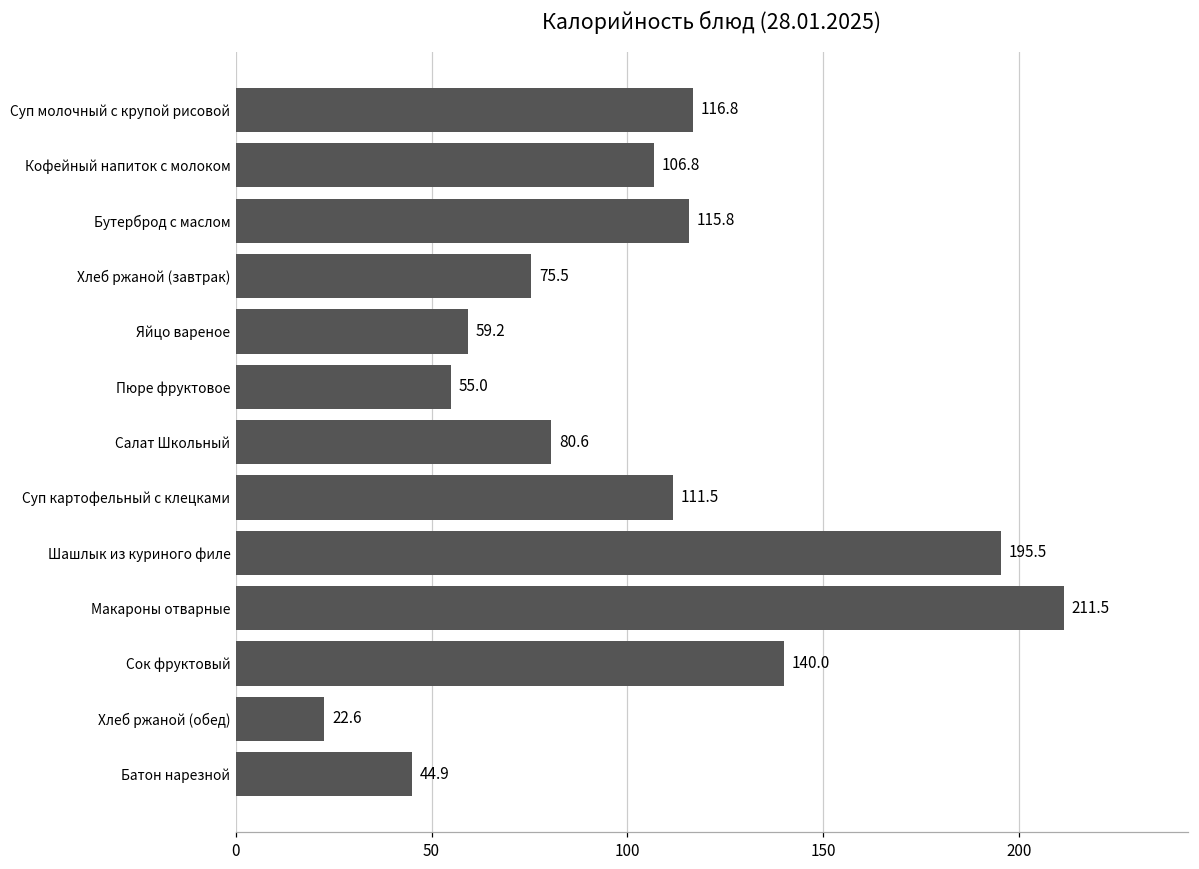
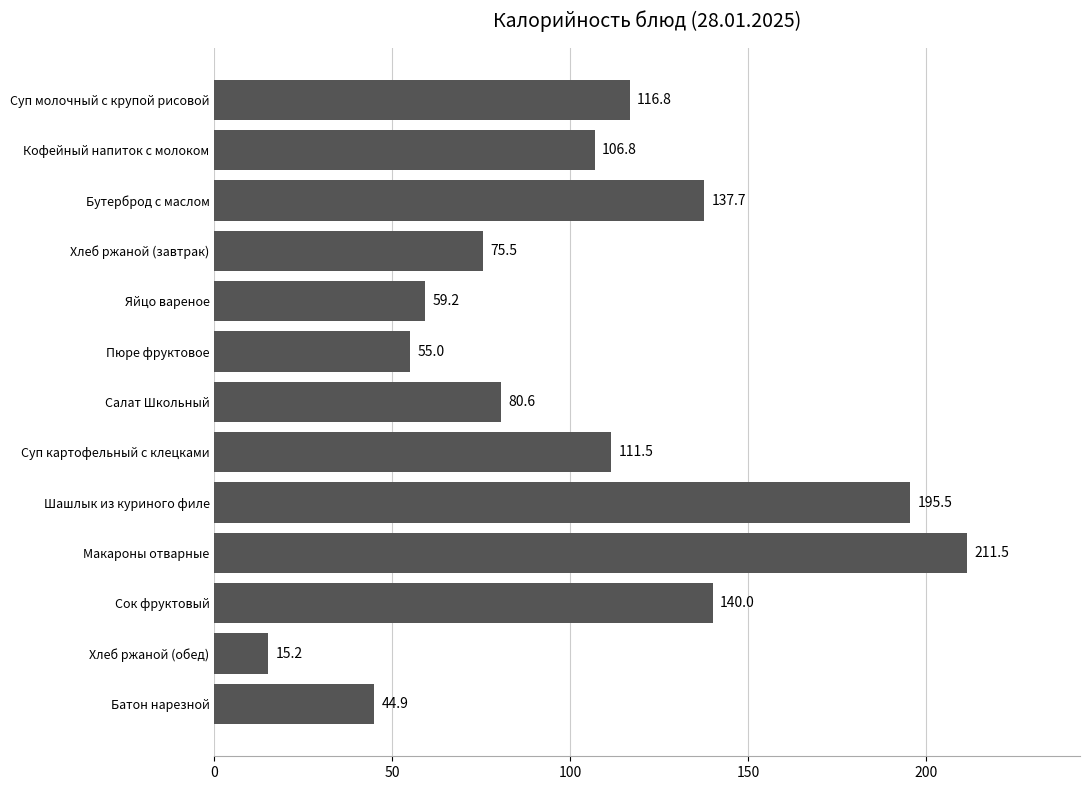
Бутерброд с маслом: 115.8 -> 137.7
Хлеб ржаной (обед): 22.6 -> 15.2
